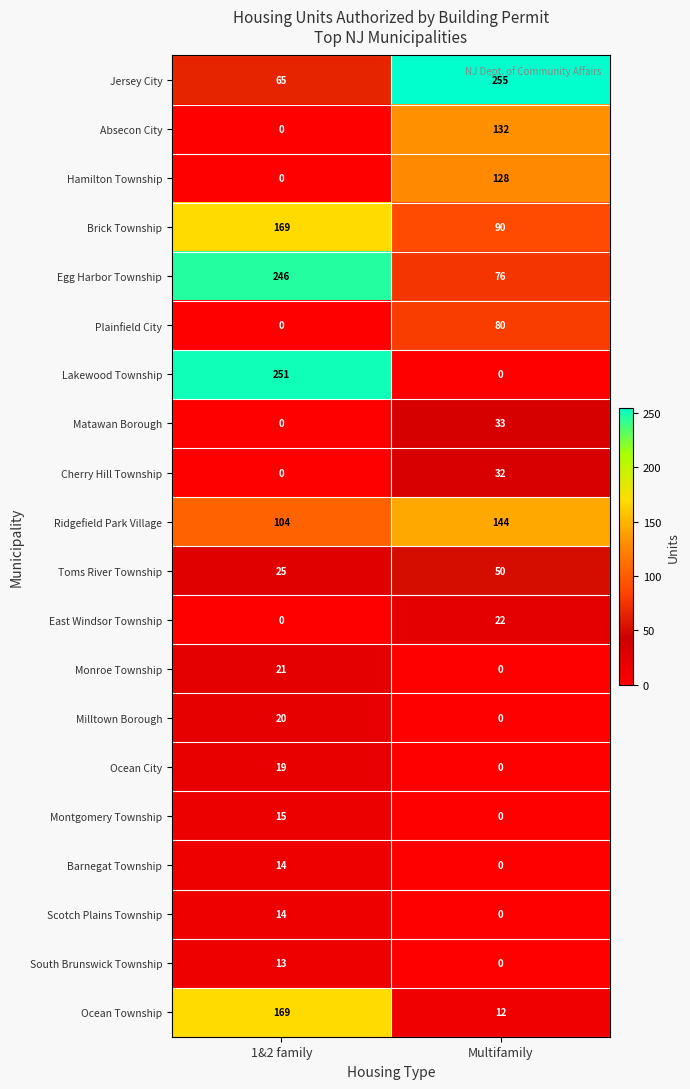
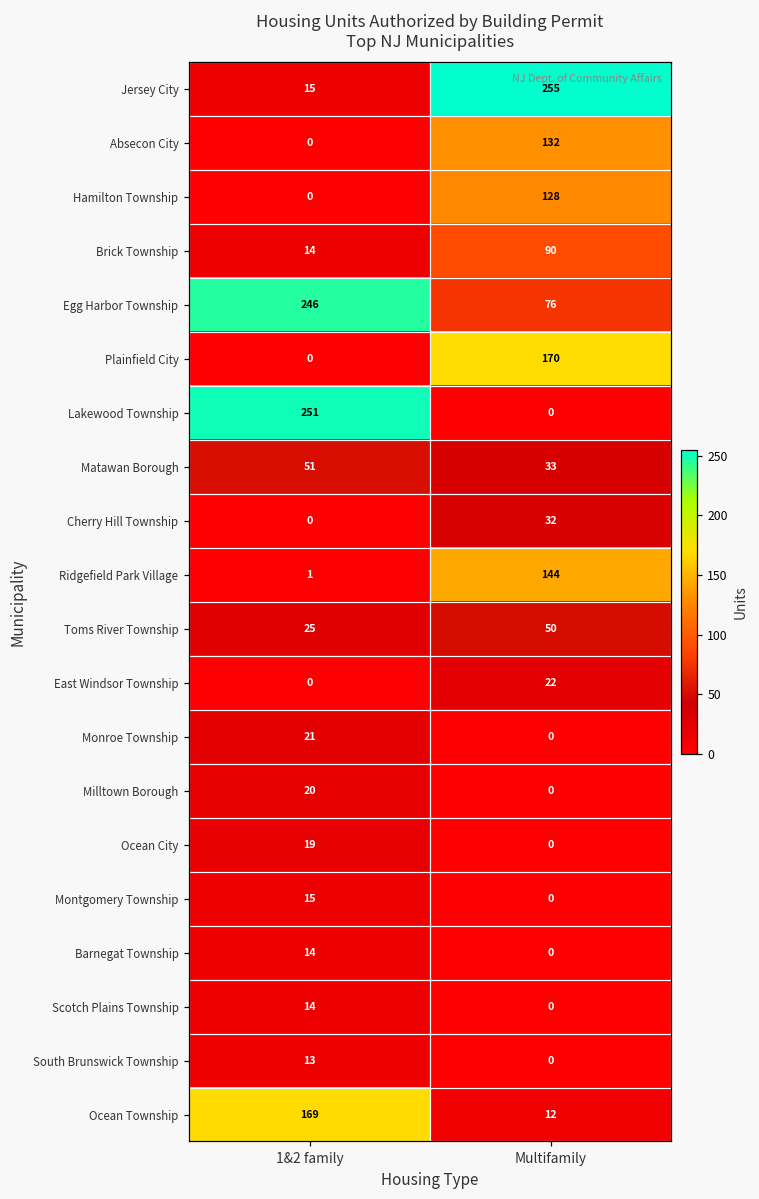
Jersey City, 1&2 family: 65 -> 15
Brick Township, 1&2 family: 169 -> 14
Plainfield City, Multifamily: 80 -> 170
Matawan Borough, 1&2 family: 0 -> 51
Ridgefield Park Village, 1&2 family: 104 -> 1
